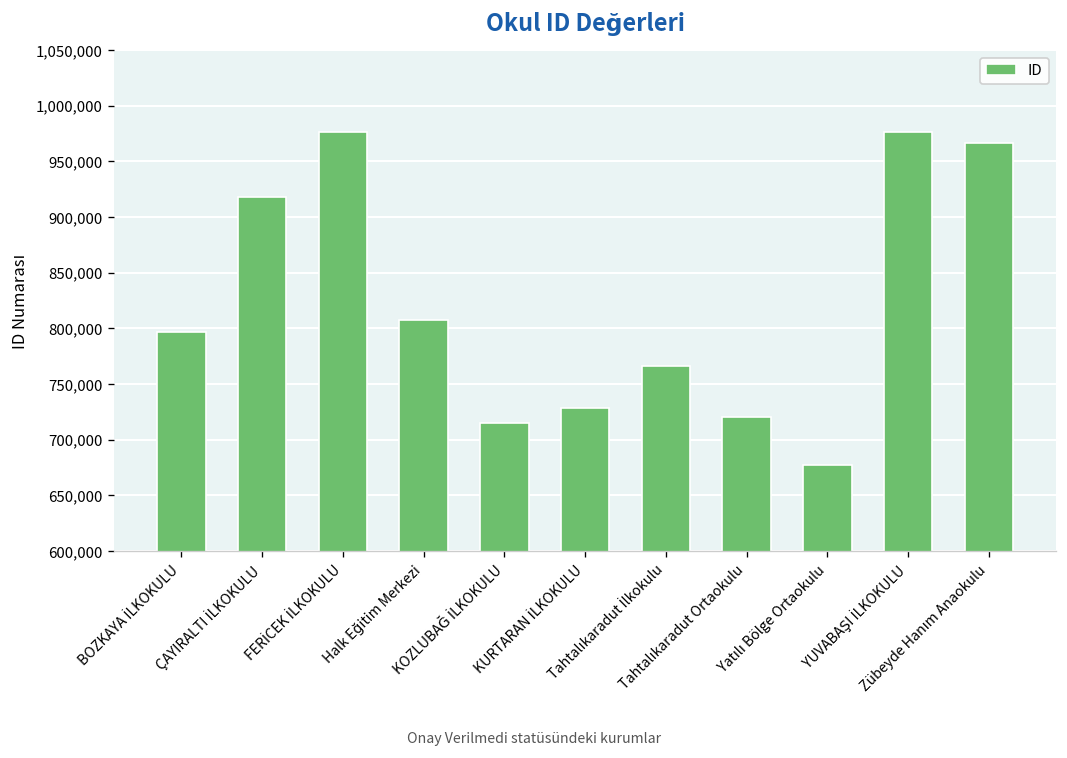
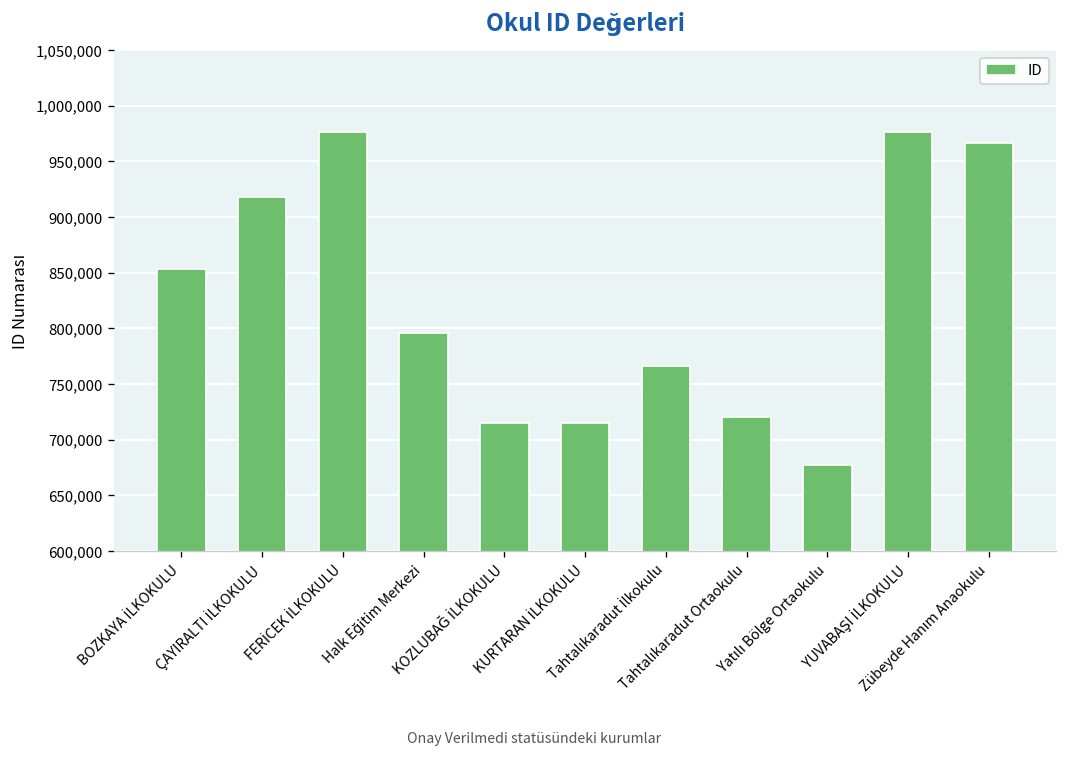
BOZKAYA İLKOKULU: 800,000 -> 850,000
Halk Eğitim Merkezi: 810,000 -> 800,000
KURTARAN İLKOKULU: 730,000 -> 710,000
